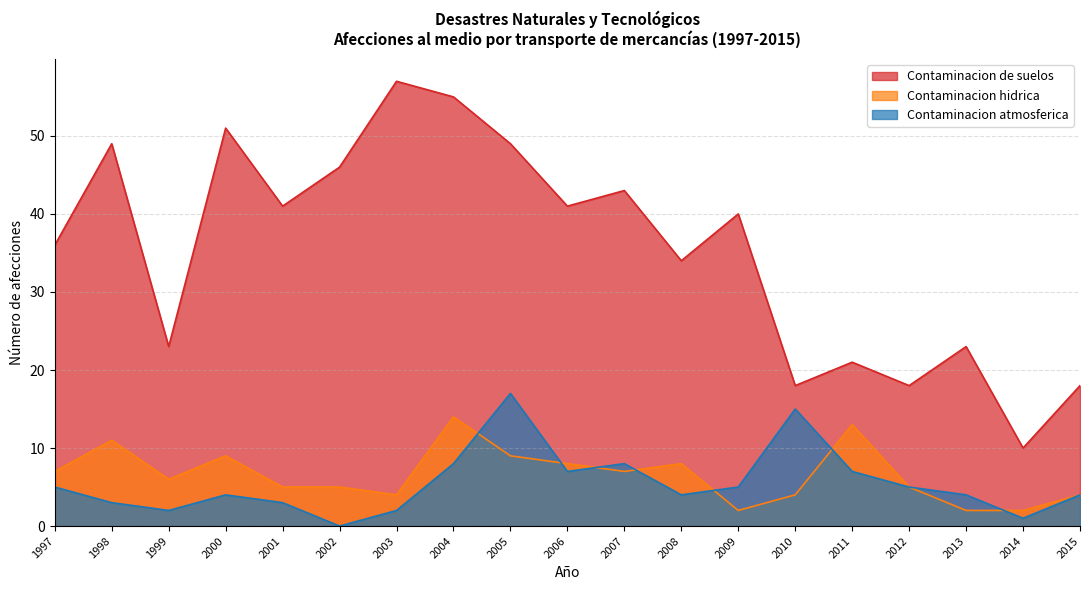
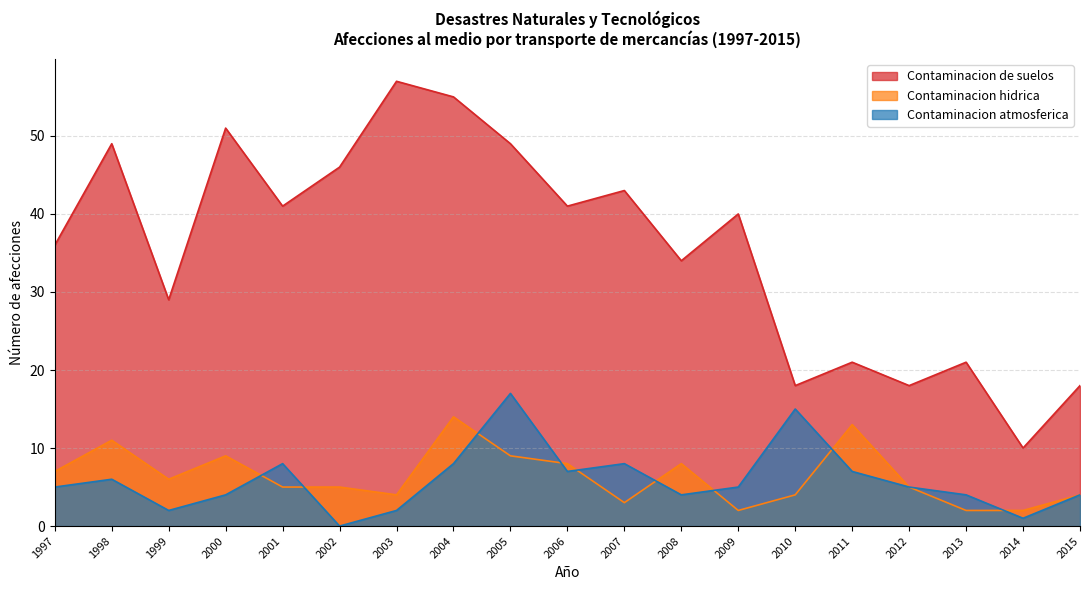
Contaminacion atmosferica, 1998: 3 -> 6
Contaminacion de suelos, 1999: 23 -> 29
Contaminacion atmosferica, 2001: 3 -> 8
Contaminacion hidrica, 2007: 7 -> 3
Contaminacion de suelos, 2013: 23 -> 21
